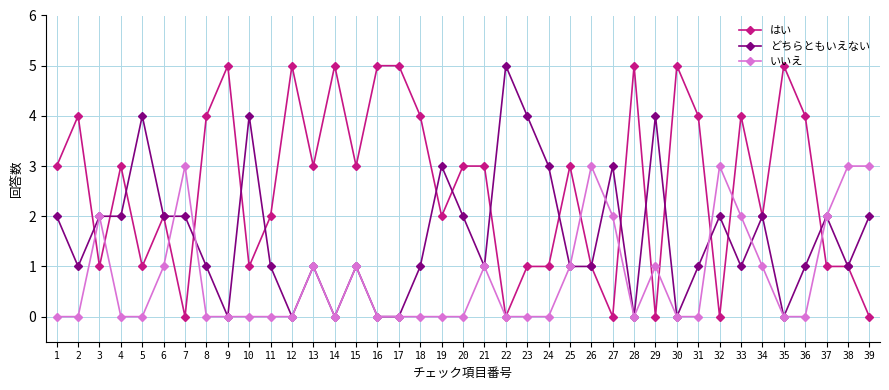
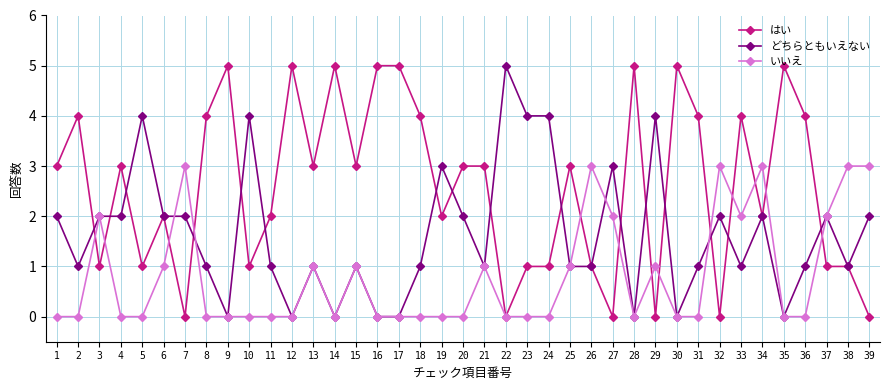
どちらともいえない, 24: 3 -> 4
いいえ, 34: 1 -> 3
